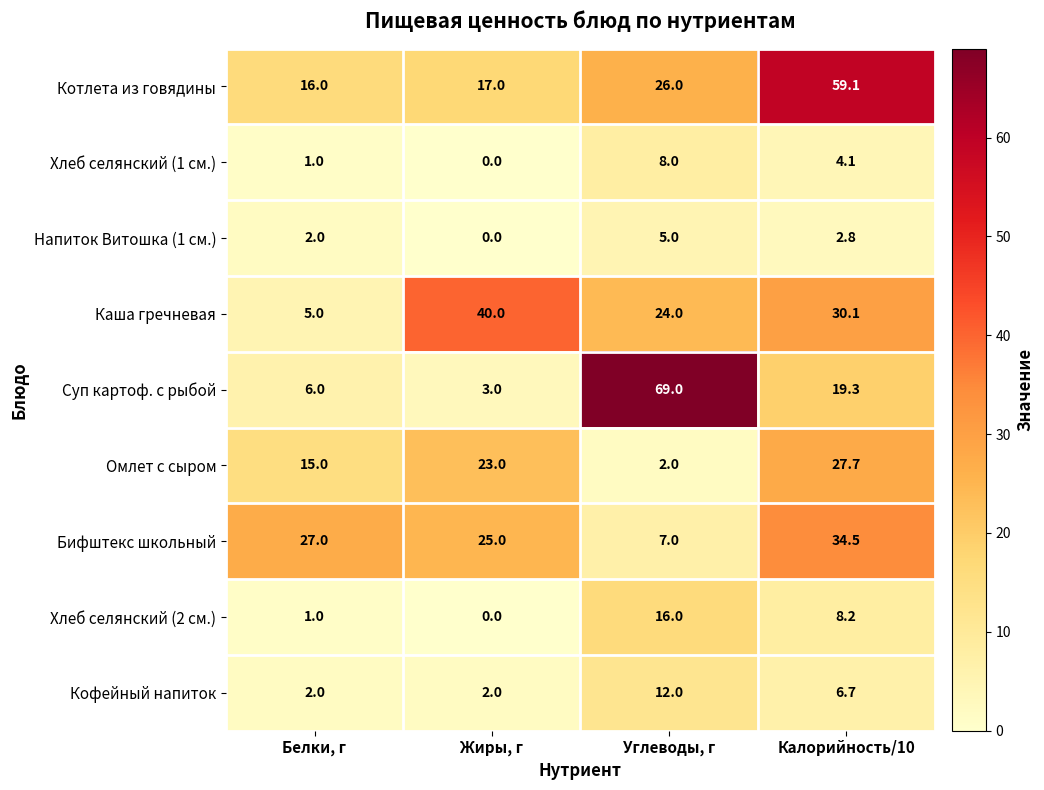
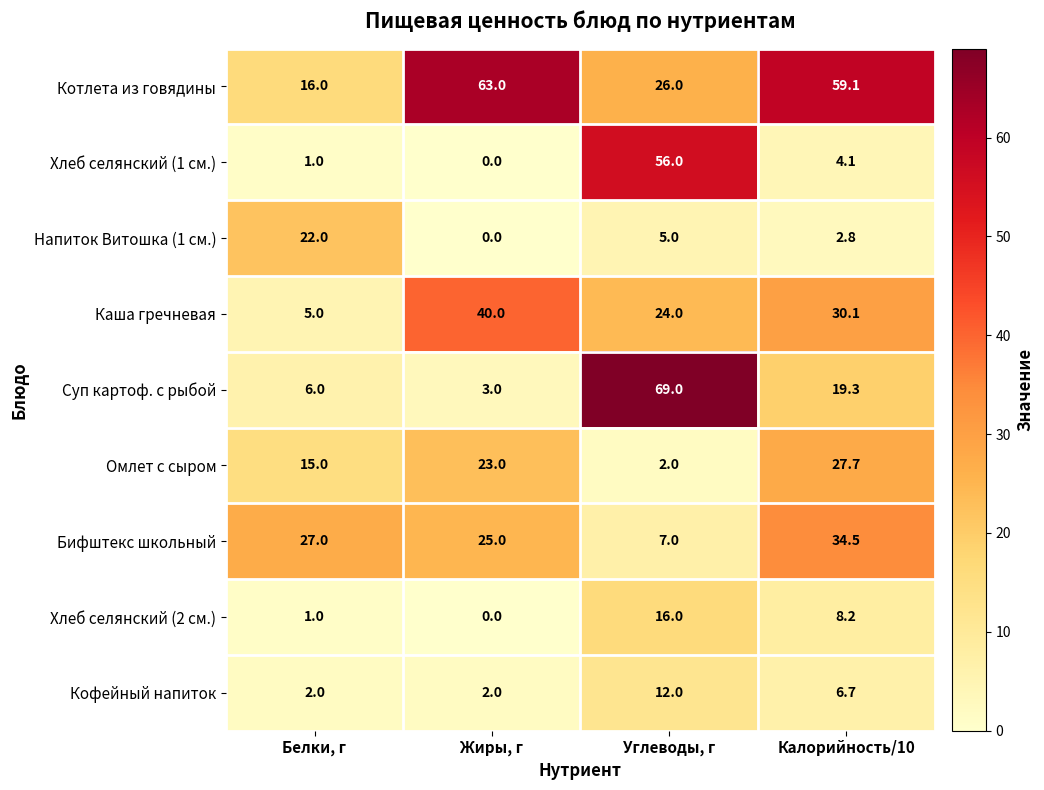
Котлета из говядины, Жиры, г: 17.0 -> 63.0
Хлеб селянский (1 см.), Углеводы, г: 8.0 -> 56.0
Напиток Витошка (1 см.), Белки, г: 2.0 -> 22.0
